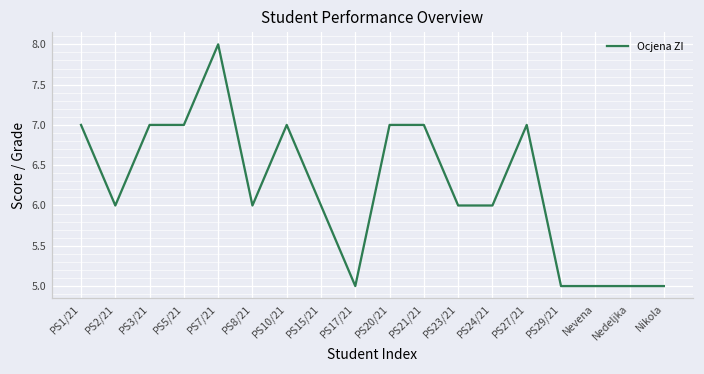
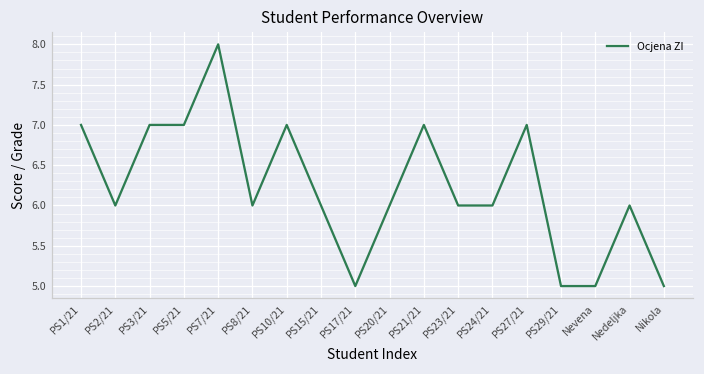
PS20/21: 7 -> 6
Nedeljka: 5 -> 6
